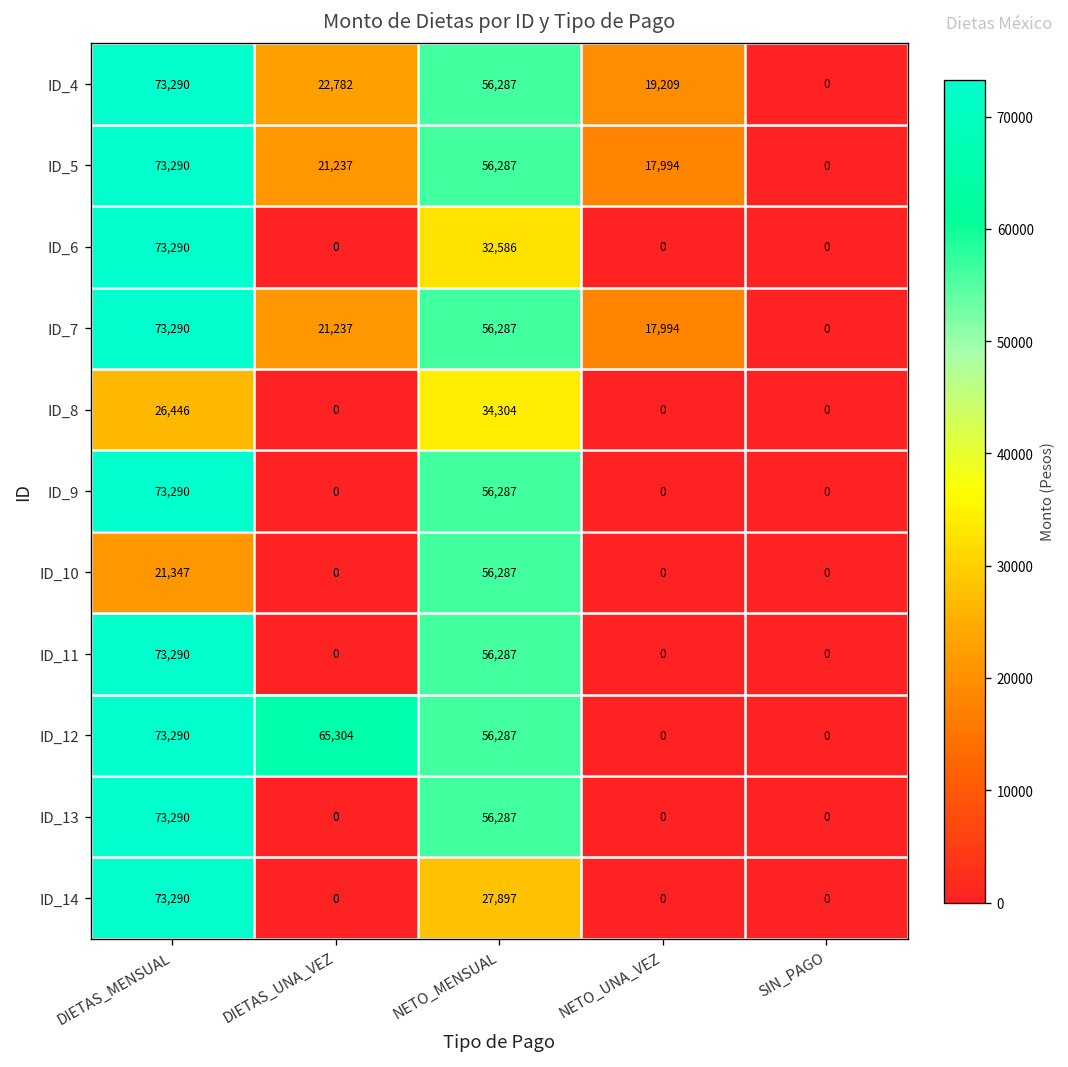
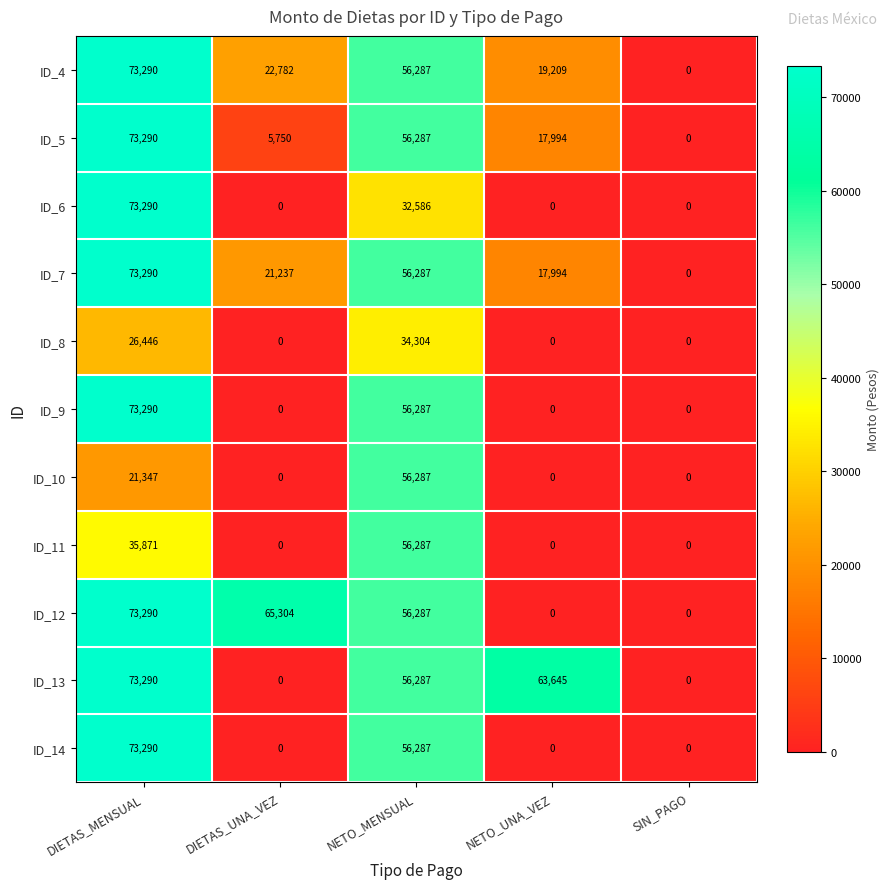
ID_5, DIETAS_UNA_VEZ: 21,237 -> 5,750
ID_11, DIETAS_MENSUAL: 73,290 -> 35,871
ID_13, NETO_UNA_VEZ: 0 -> 63,645
ID_14, NETO_MENSUAL: 27,897 -> 56,287
